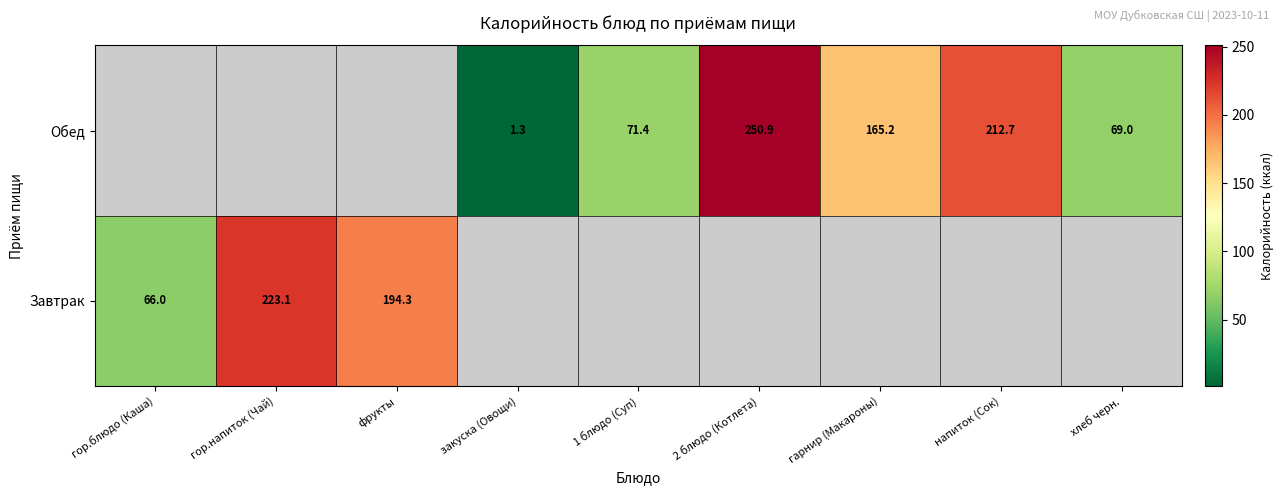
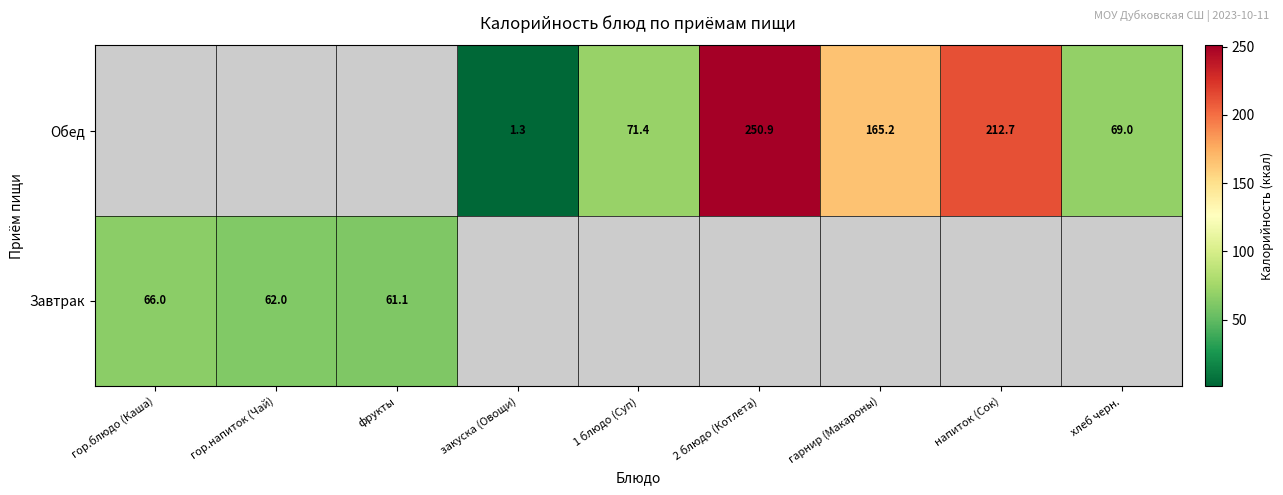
Завтрак, гор.напиток (Чай): 223.1 -> 62.0
Завтрак, фрукты: 194.3 -> 61.1
